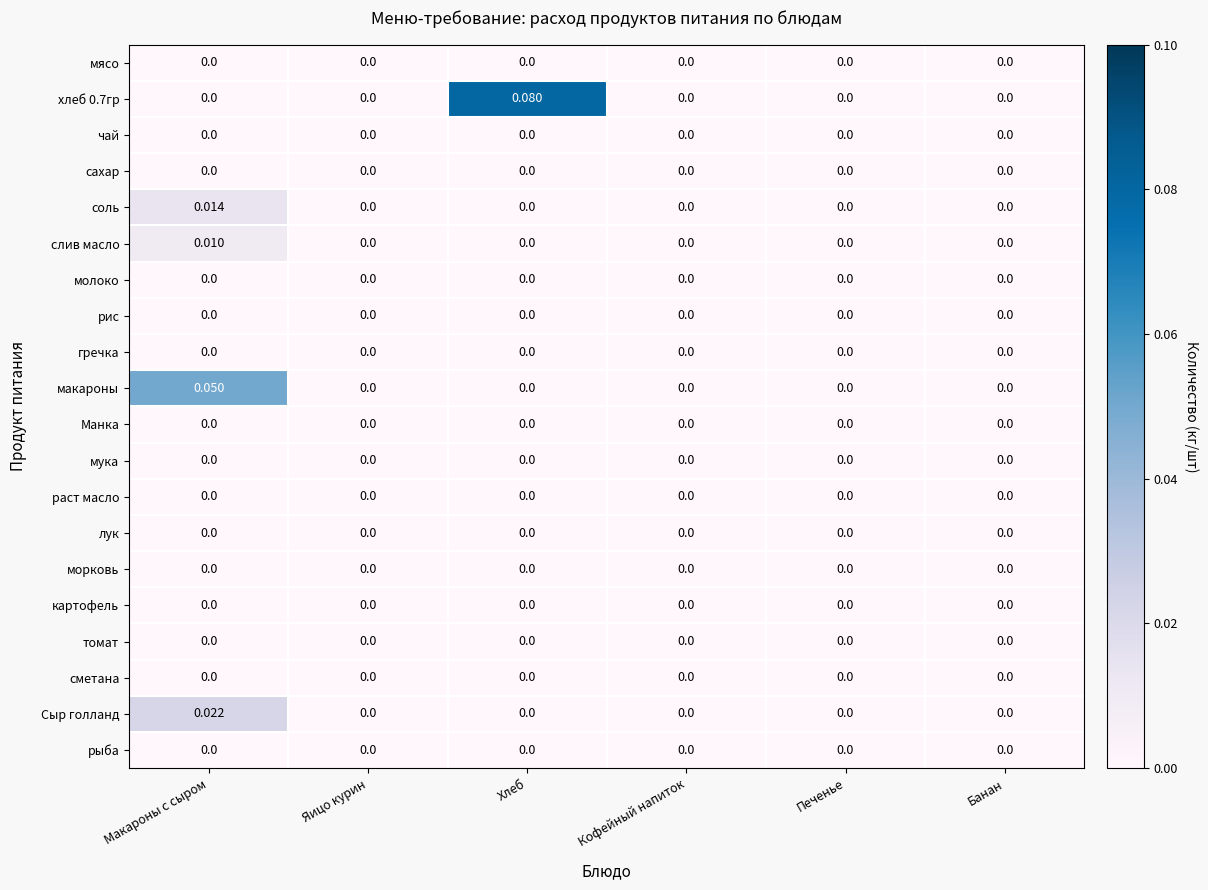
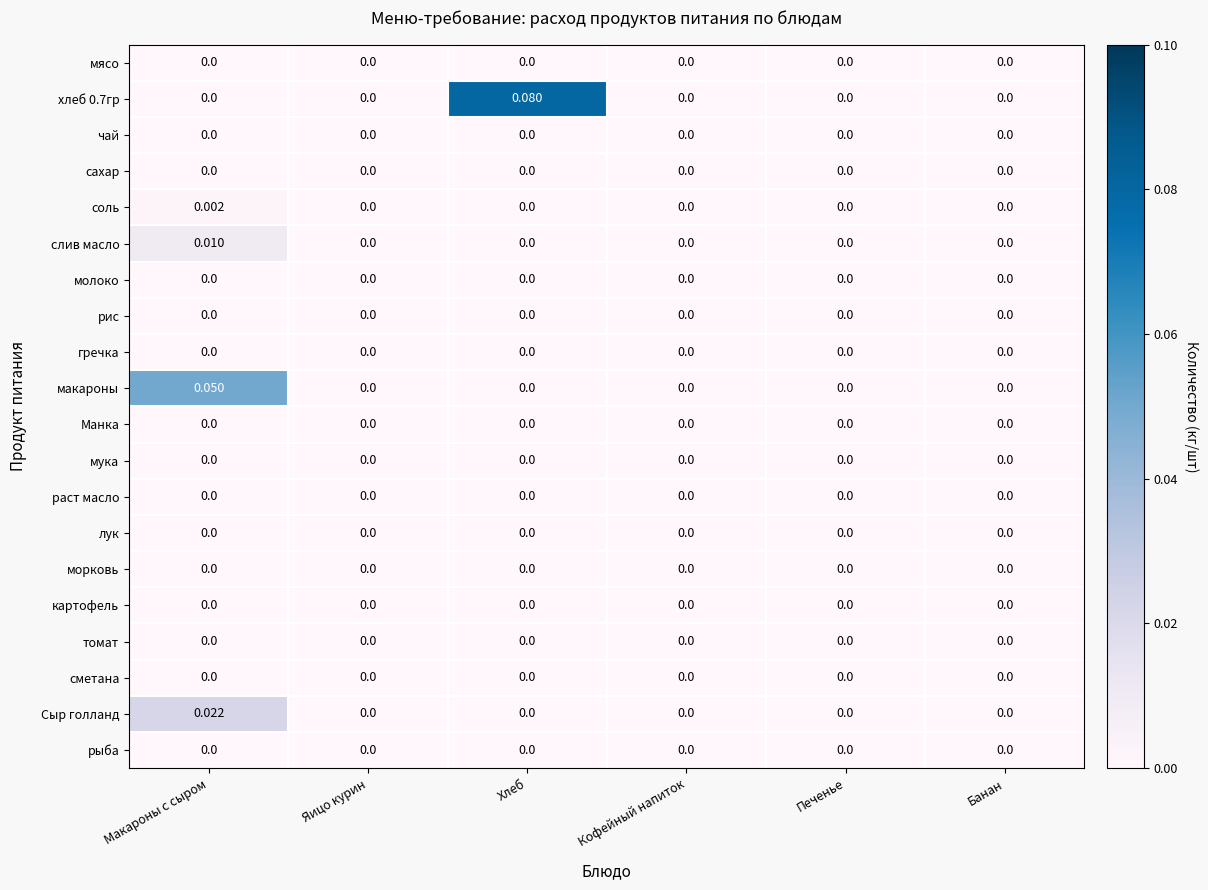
соль, Макароны с сыром: 0.014 -> 0.002
